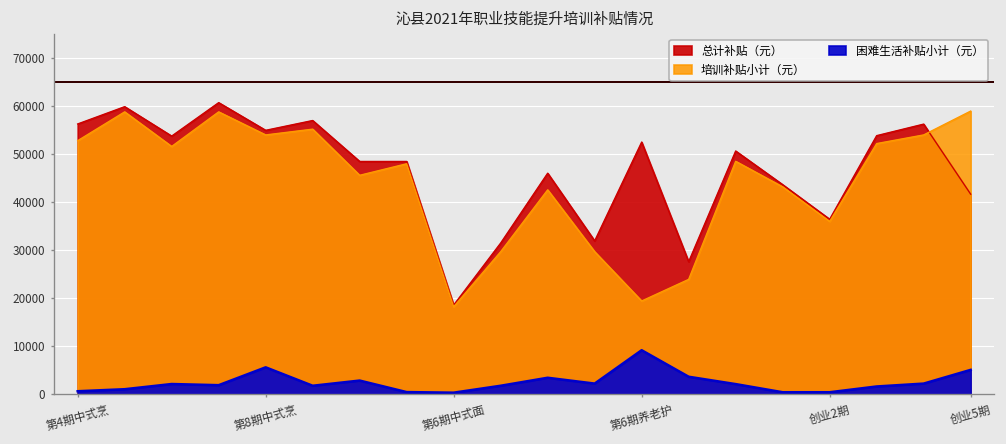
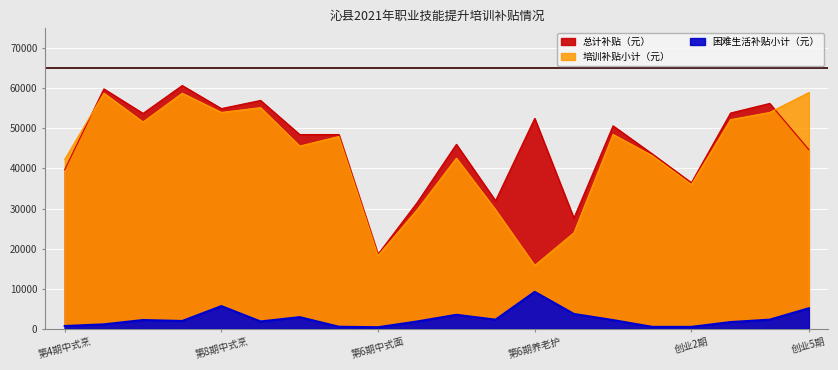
总计补贴（元）, 第4期中式烹: 56000 -> 40000
培训补贴小计（元）, 第4期中式烹: 53000 -> 42000
培训补贴小计（元）, 第6期养老护: 19000 -> 16000
总计补贴（元）, 创业5期: 42000 -> 45000
